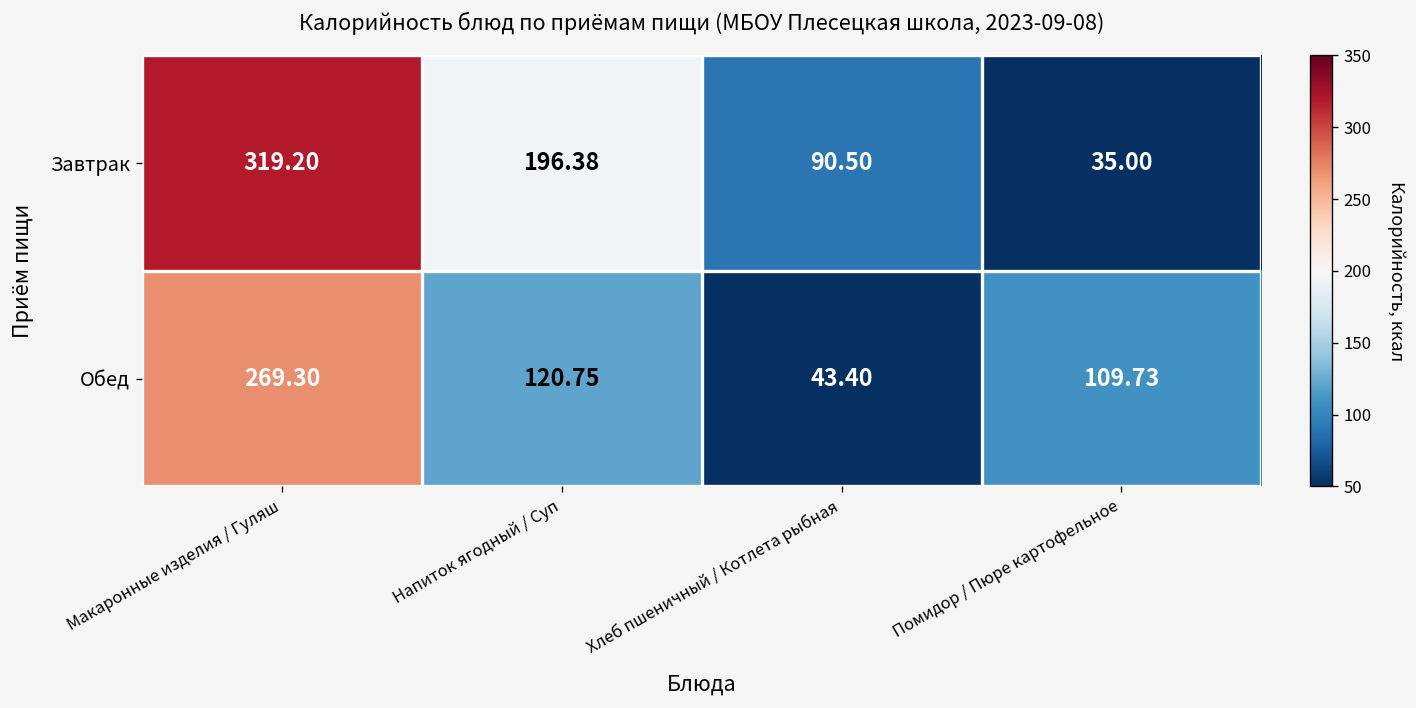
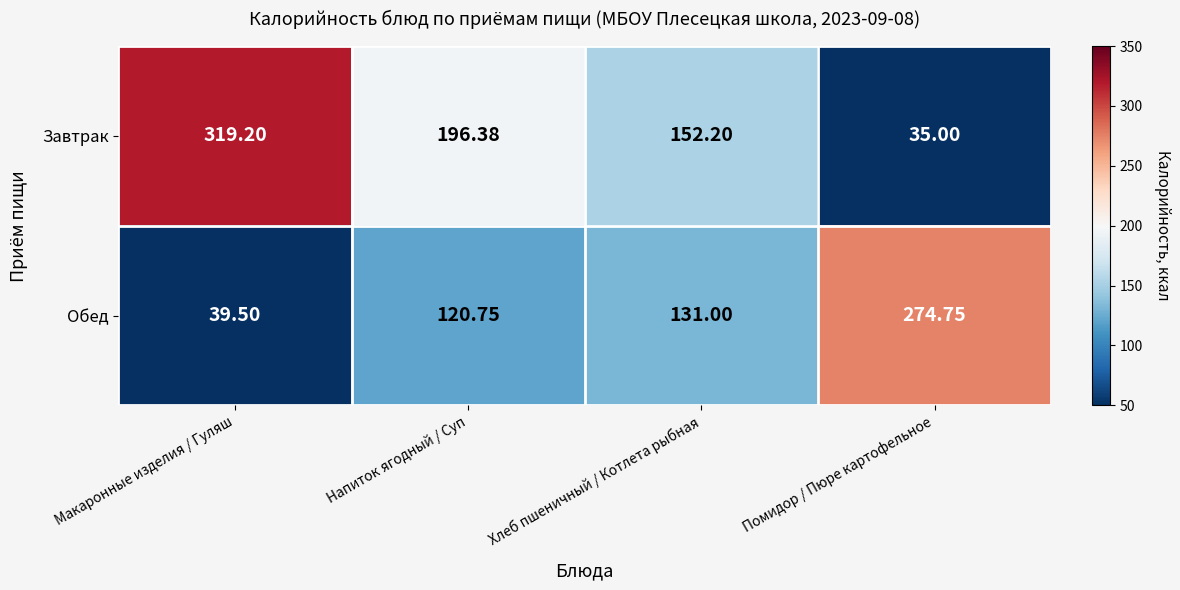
Завтрак, Хлеб пшеничный / Котлета рыбная: 90.50 -> 152.20
Обед, Макаронные изделия / Гуляш: 269.30 -> 39.50
Обед, Хлеб пшеничный / Котлета рыбная: 43.40 -> 131.00
Обед, Помидор / Пюре картофельное: 109.73 -> 274.75
